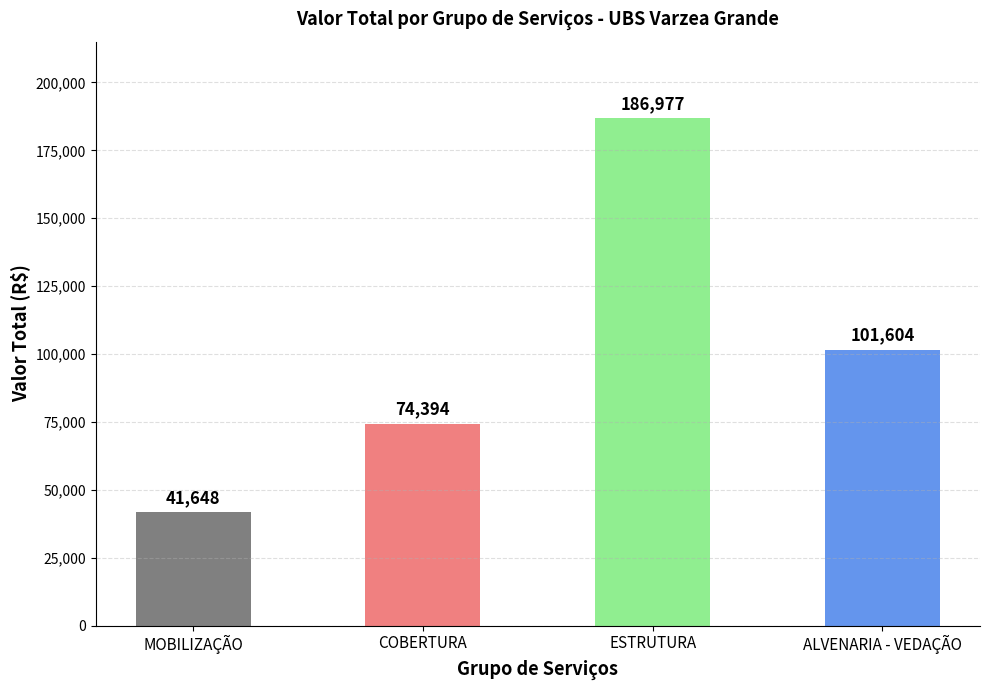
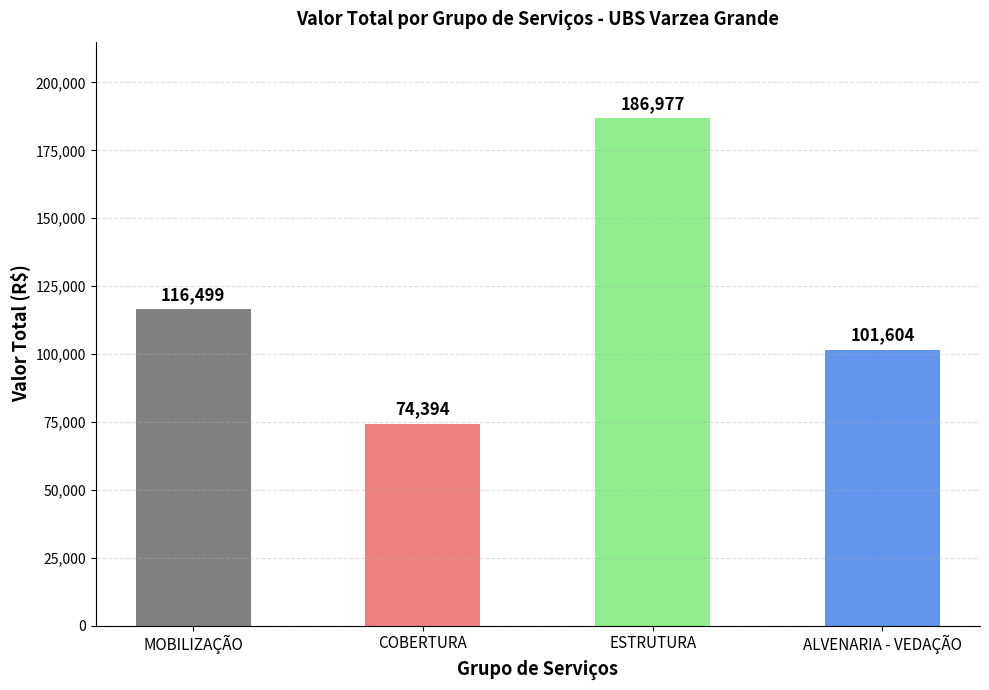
MOBILIZAÇÃO: 41,648 -> 116,499
